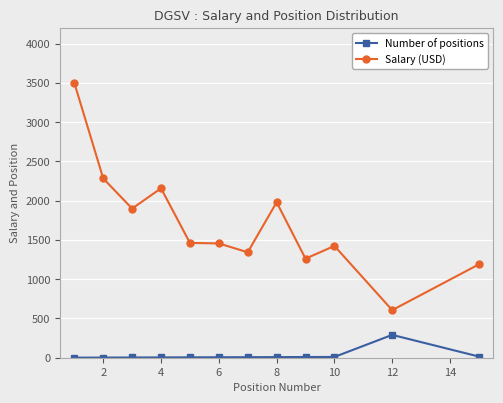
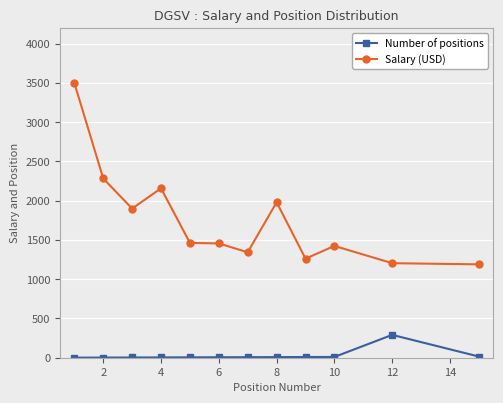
Salary (USD), 12: 600 -> 1200
